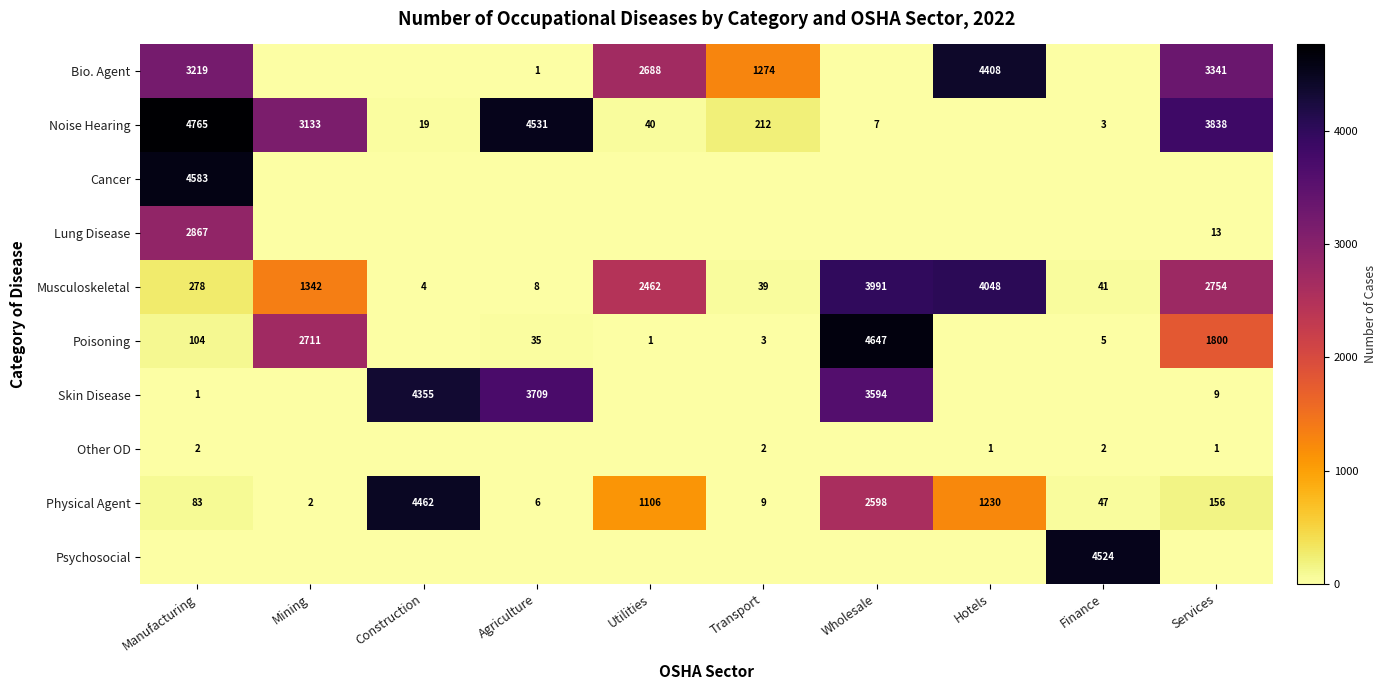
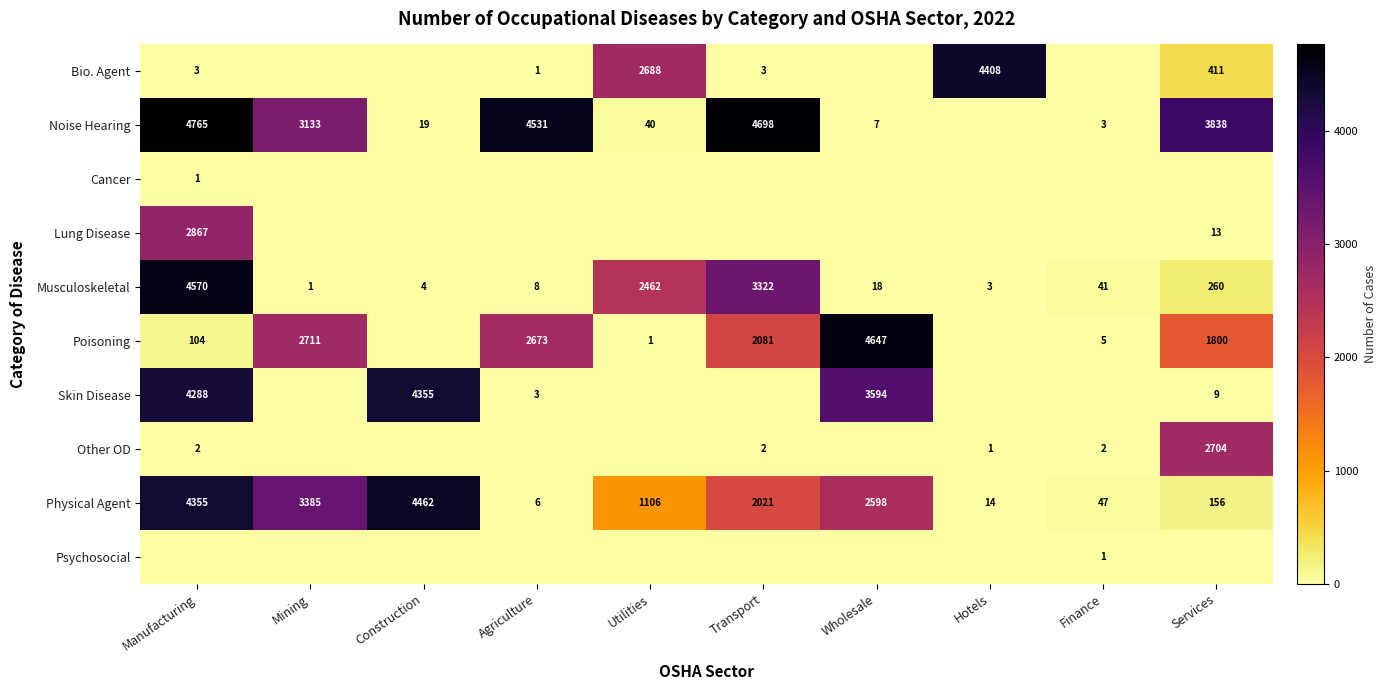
Bio. Agent, Manufacturing: 3219 -> 3
Bio. Agent, Transport: 1274 -> 3
Bio. Agent, Services: 3341 -> 411
Noise Hearing, Transport: 212 -> 4698
Cancer, Manufacturing: 4583 -> 1
Musculoskeletal, Manufacturing: 278 -> 4570
Musculoskeletal, Mining: 1342 -> 1
Musculoskeletal, Transport: 39 -> 3322
Musculoskeletal, Wholesale: 3991 -> 18
Musculoskeletal, Hotels: 4048 -> 3
Musculoskeletal, Services: 2754 -> 260
Poisoning, Agriculture: 35 -> 2673
Poisoning, Transport: 3 -> 2081
Skin Disease, Manufacturing: 1 -> 4288
Skin Disease, Agriculture: 3709 -> 3
Other OD, Services: 1 -> 2704
Physical Agent, Manufacturing: 83 -> 4355
Physical Agent, Mining: 2 -> 3385
Physical Agent, Transport: 9 -> 2021
Physical Agent, Hotels: 1230 -> 14
Psychosocial, Finance: 4524 -> 1
